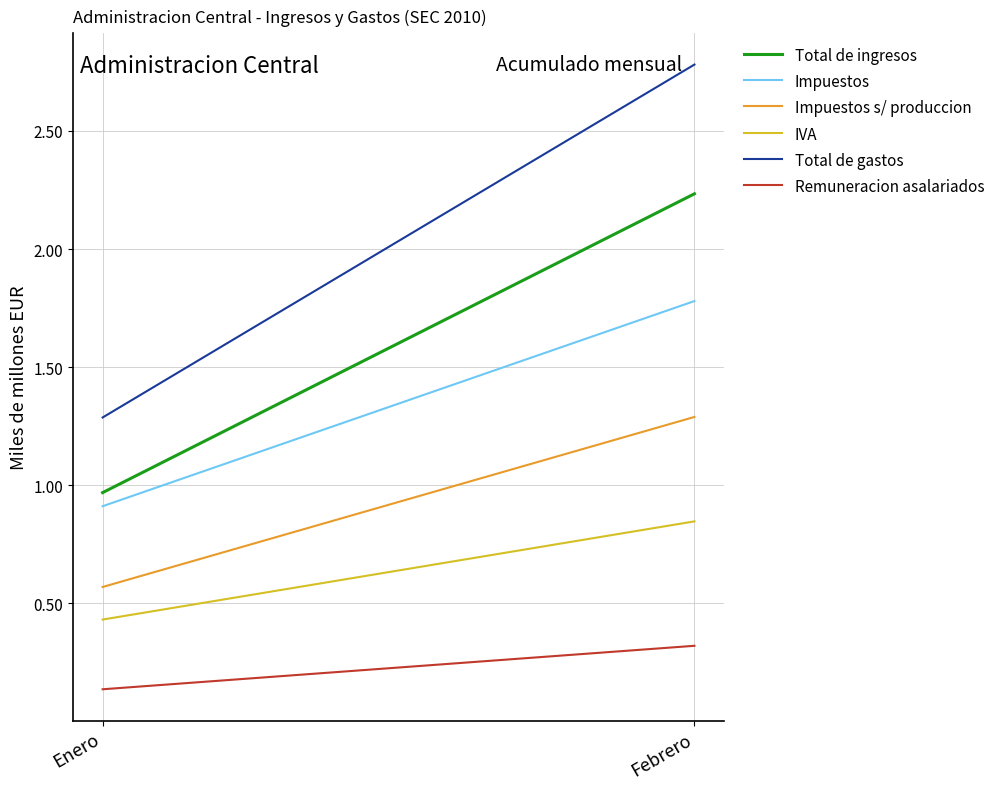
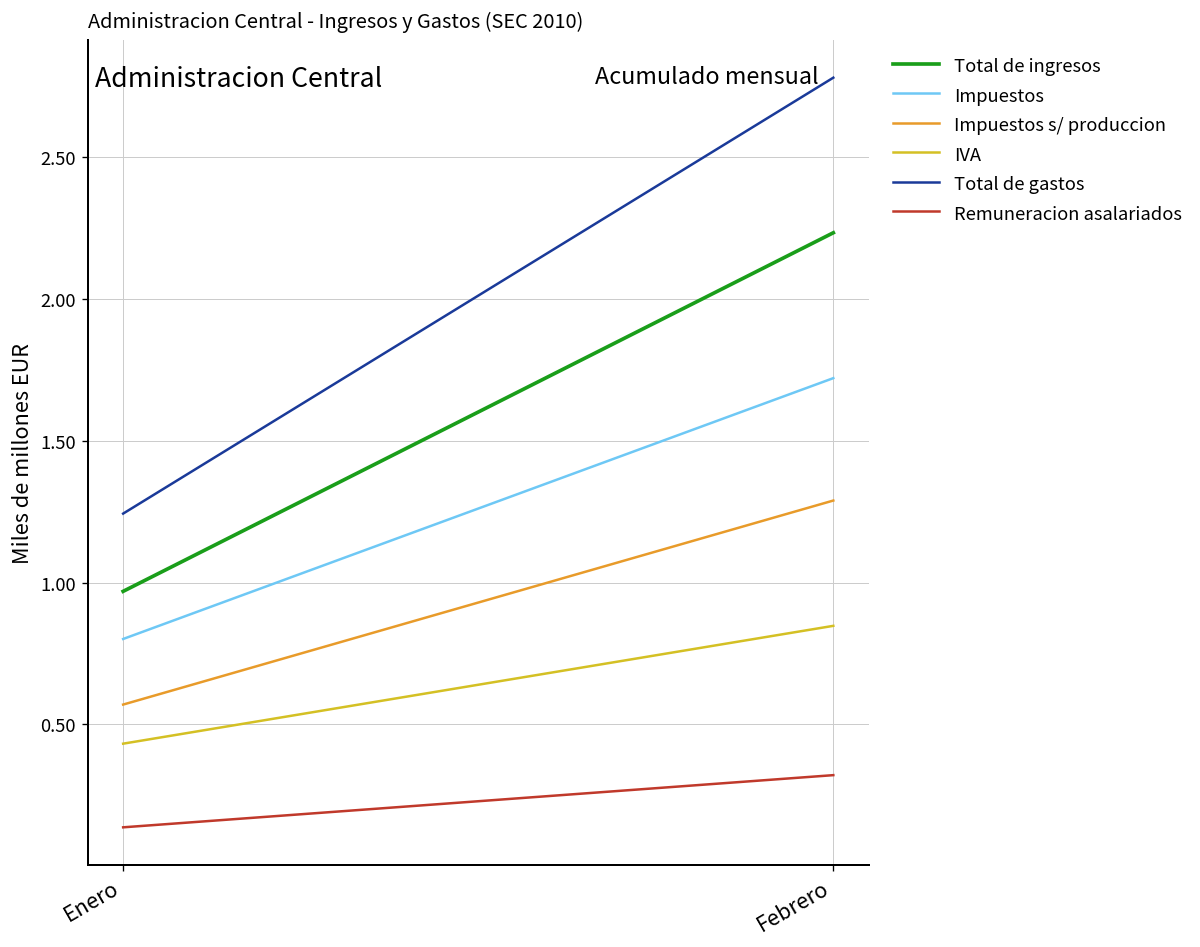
Impuestos, Enero: 0.91 -> 0.80
Total de gastos, Enero: 1.29 -> 1.24
Impuestos, Febrero: 1.78 -> 1.72
